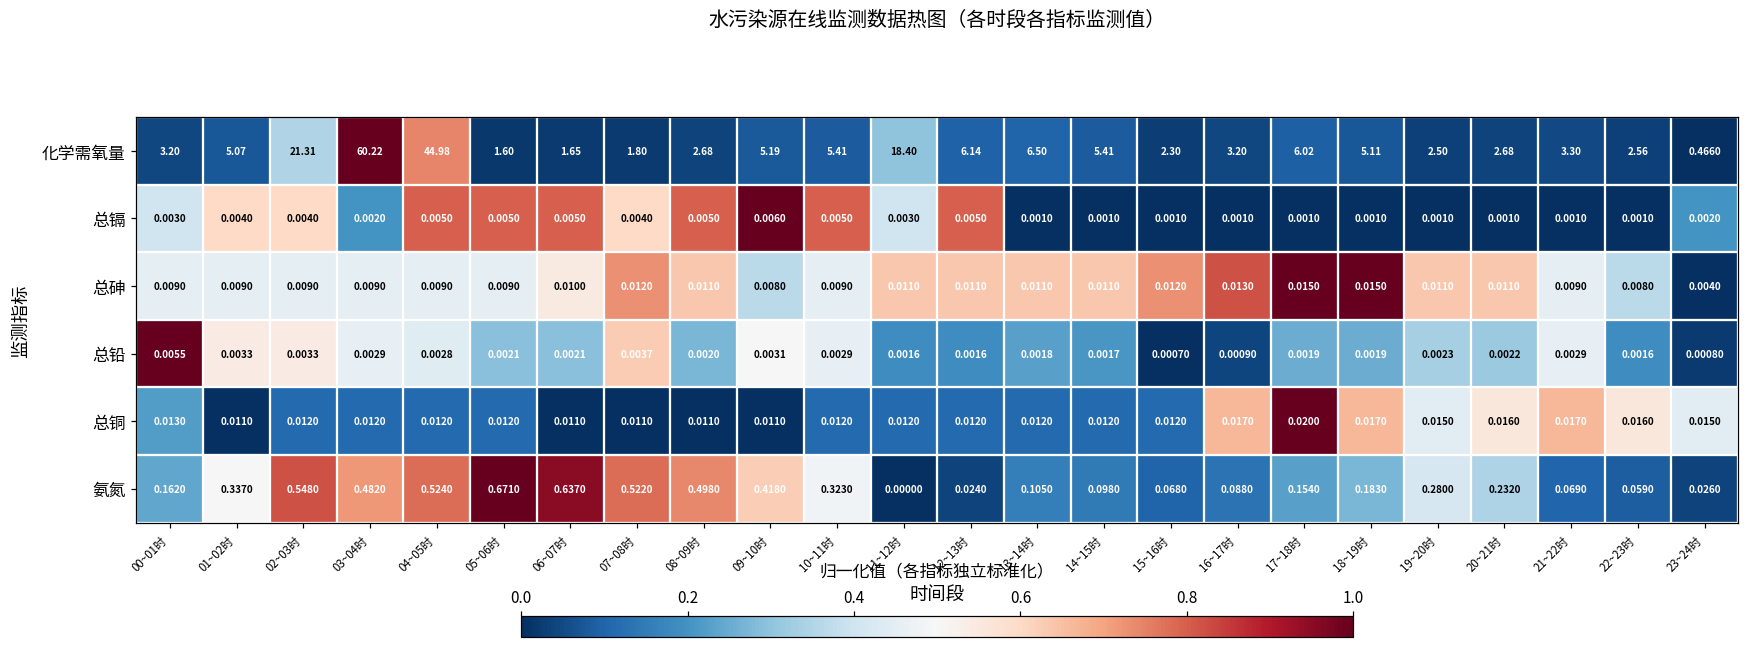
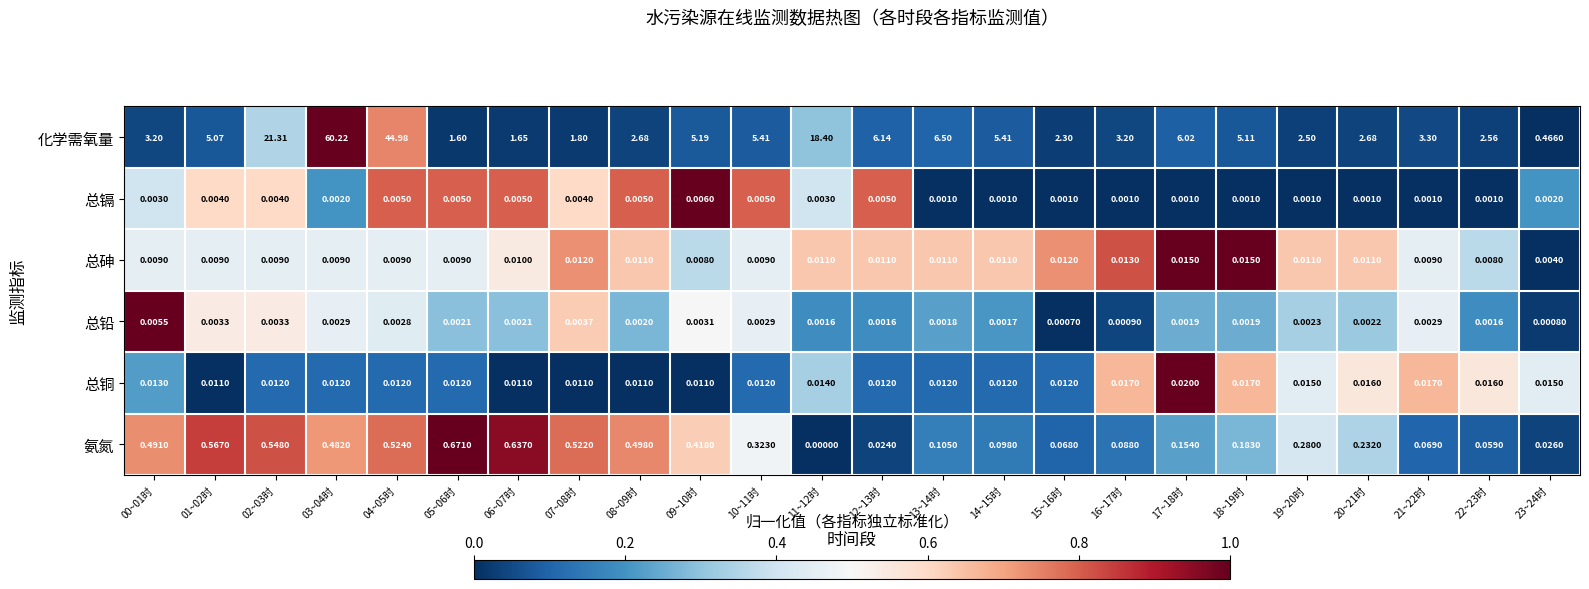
总铜, 11~12时: 0.0120 -> 0.0140
氨氮, 00~01时: 0.1620 -> 0.4910
氨氮, 01~02时: 0.3370 -> 0.5670
